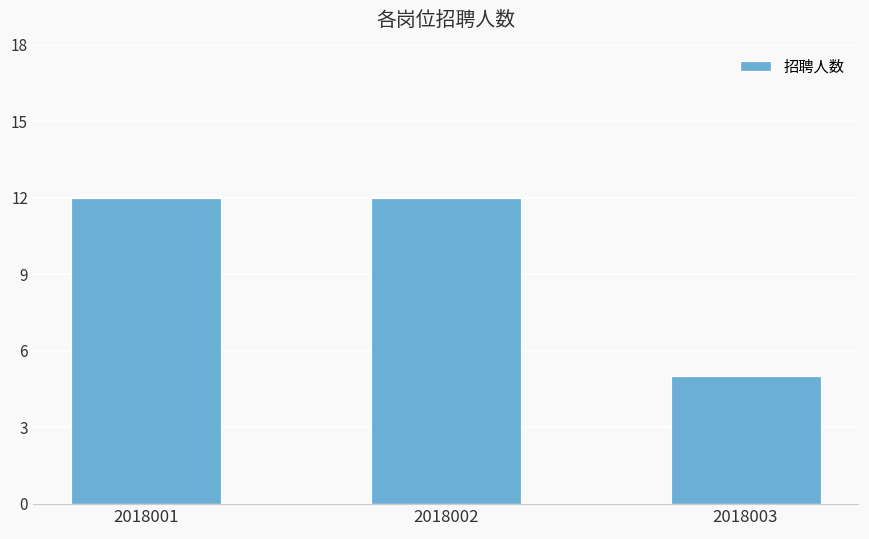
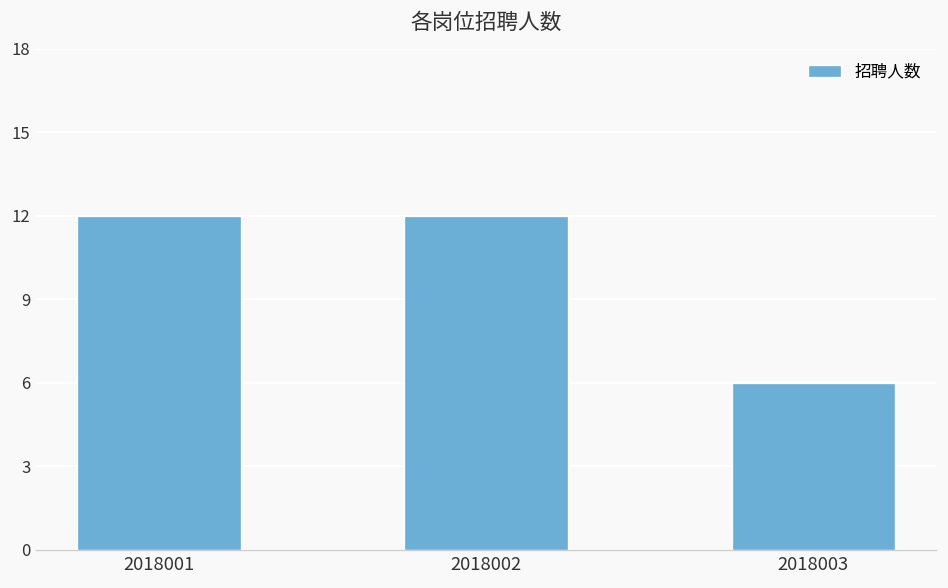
2018003: 5 -> 6
